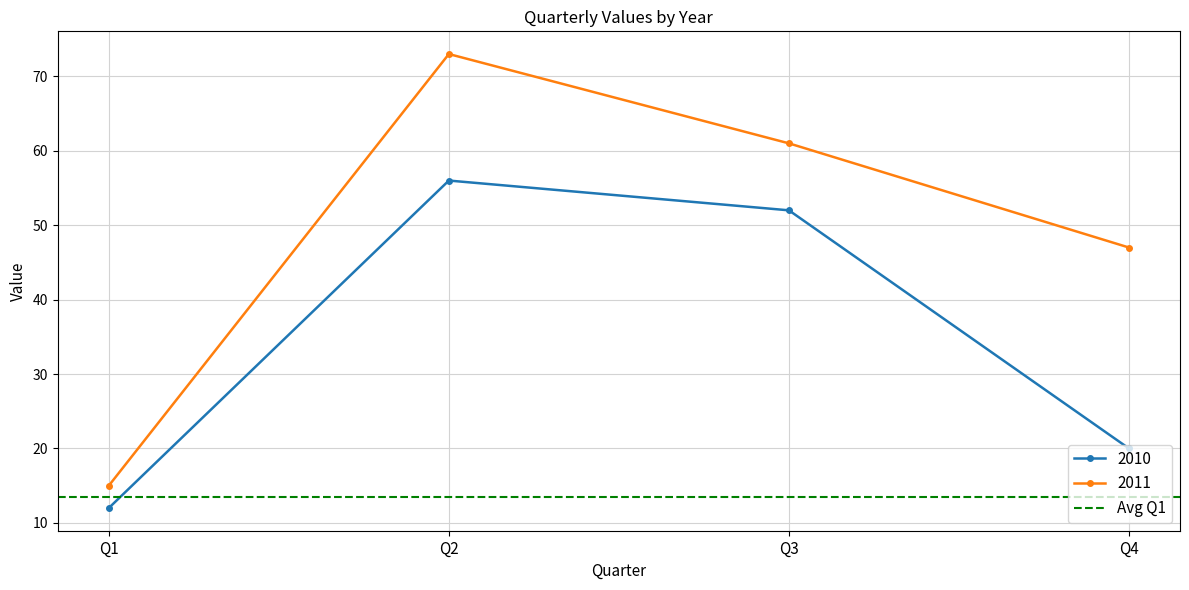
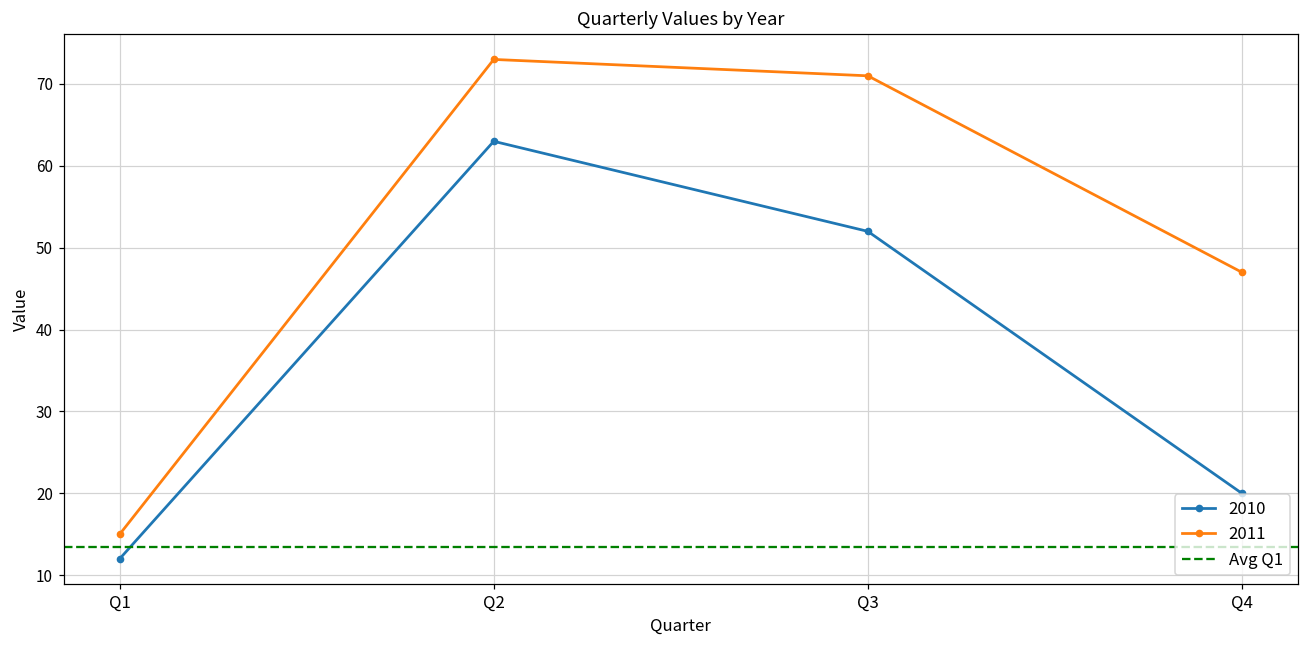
2010, Q2: 56 -> 63
2011, Q3: 61 -> 71
